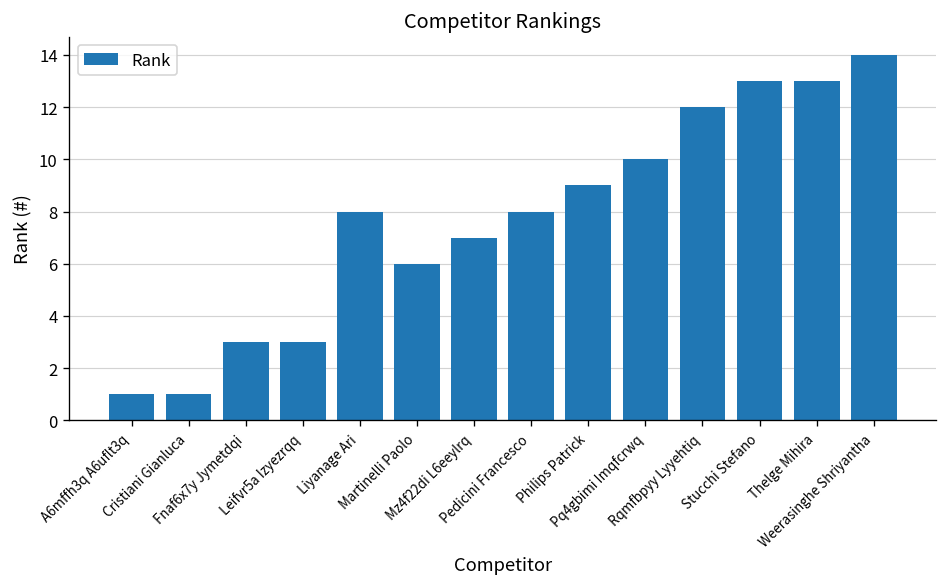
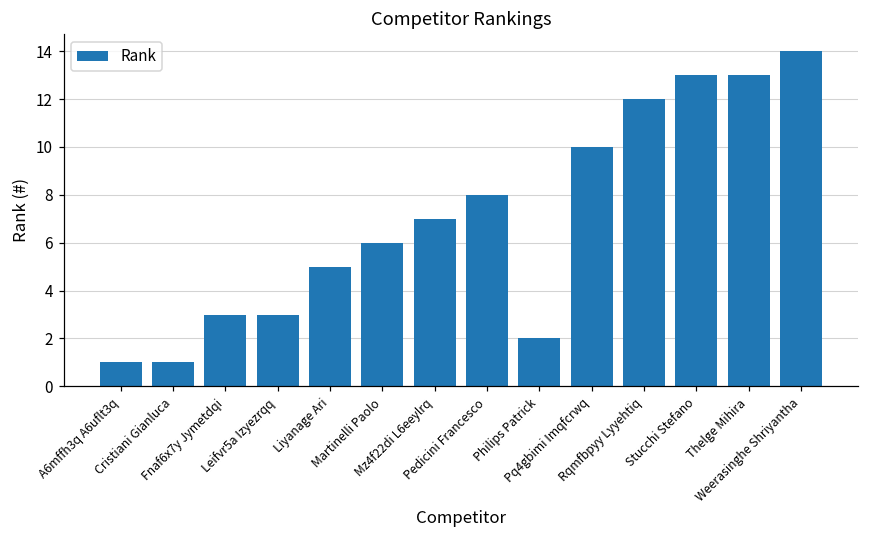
Liyanage Ari: 8 -> 5
Philips Patrick: 9 -> 2
